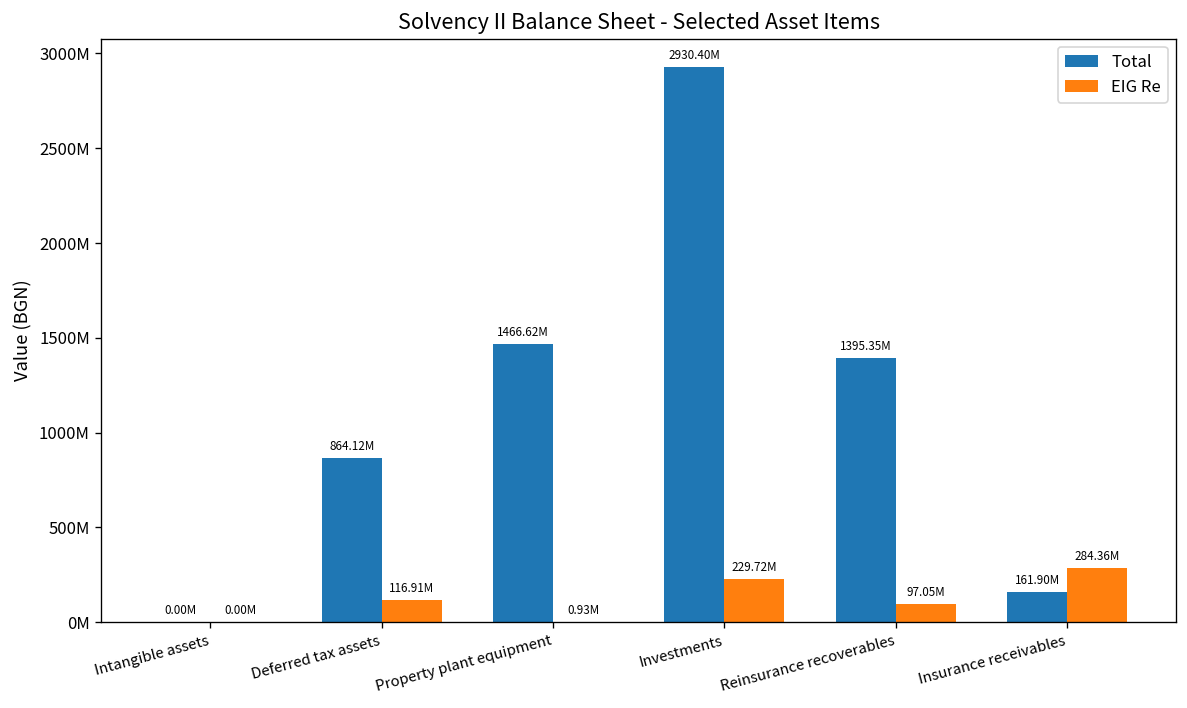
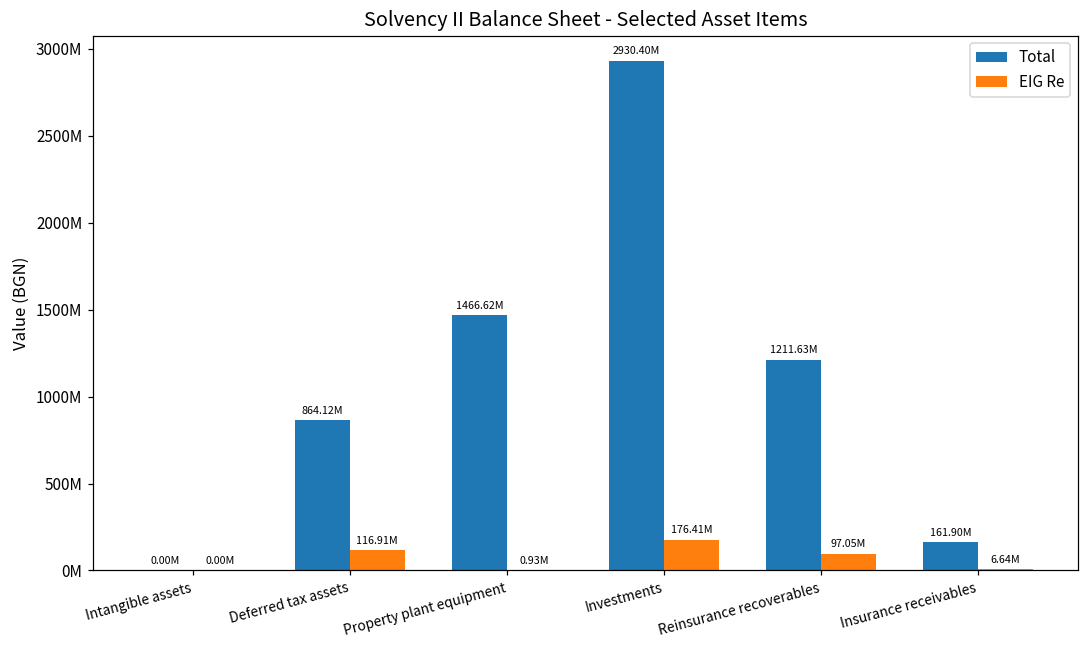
EIG Re, Investments: 229.72M -> 176.41M
Total, Reinsurance recoverables: 1395.35M -> 1211.63M
EIG Re, Insurance receivables: 284.36M -> 6.64M
